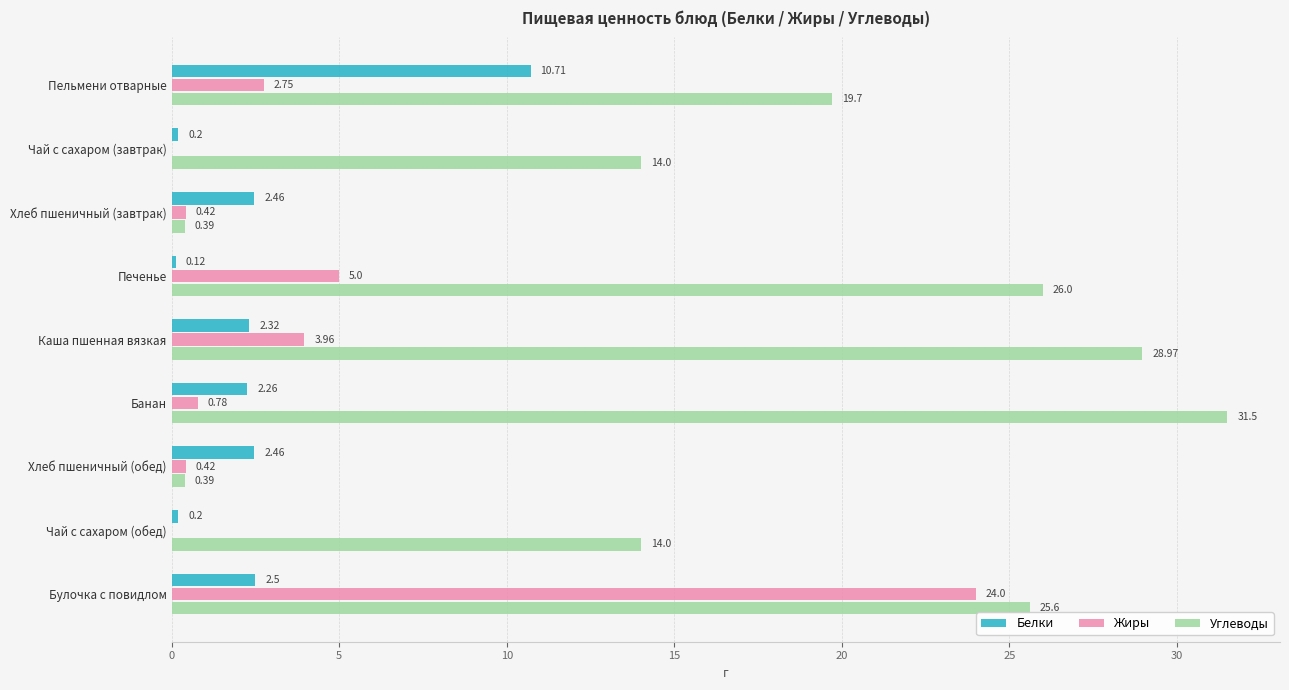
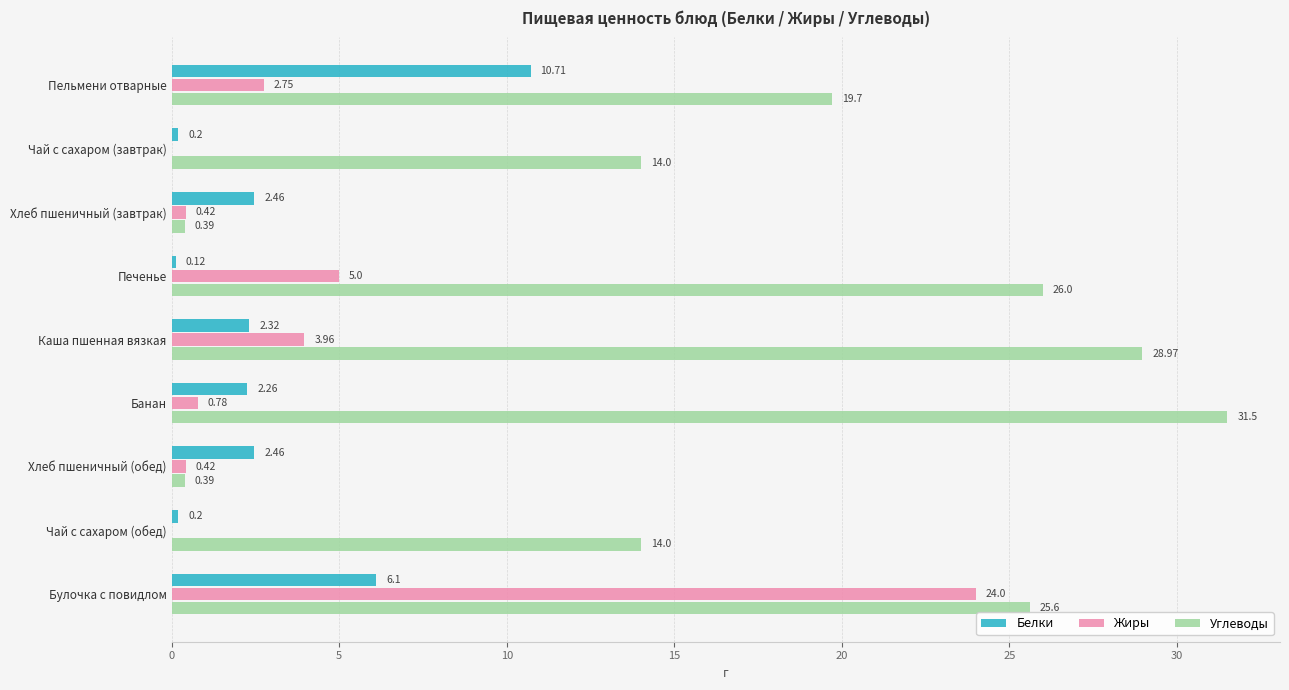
Белки, Булочка с повидлом: 2.5 -> 6.1
